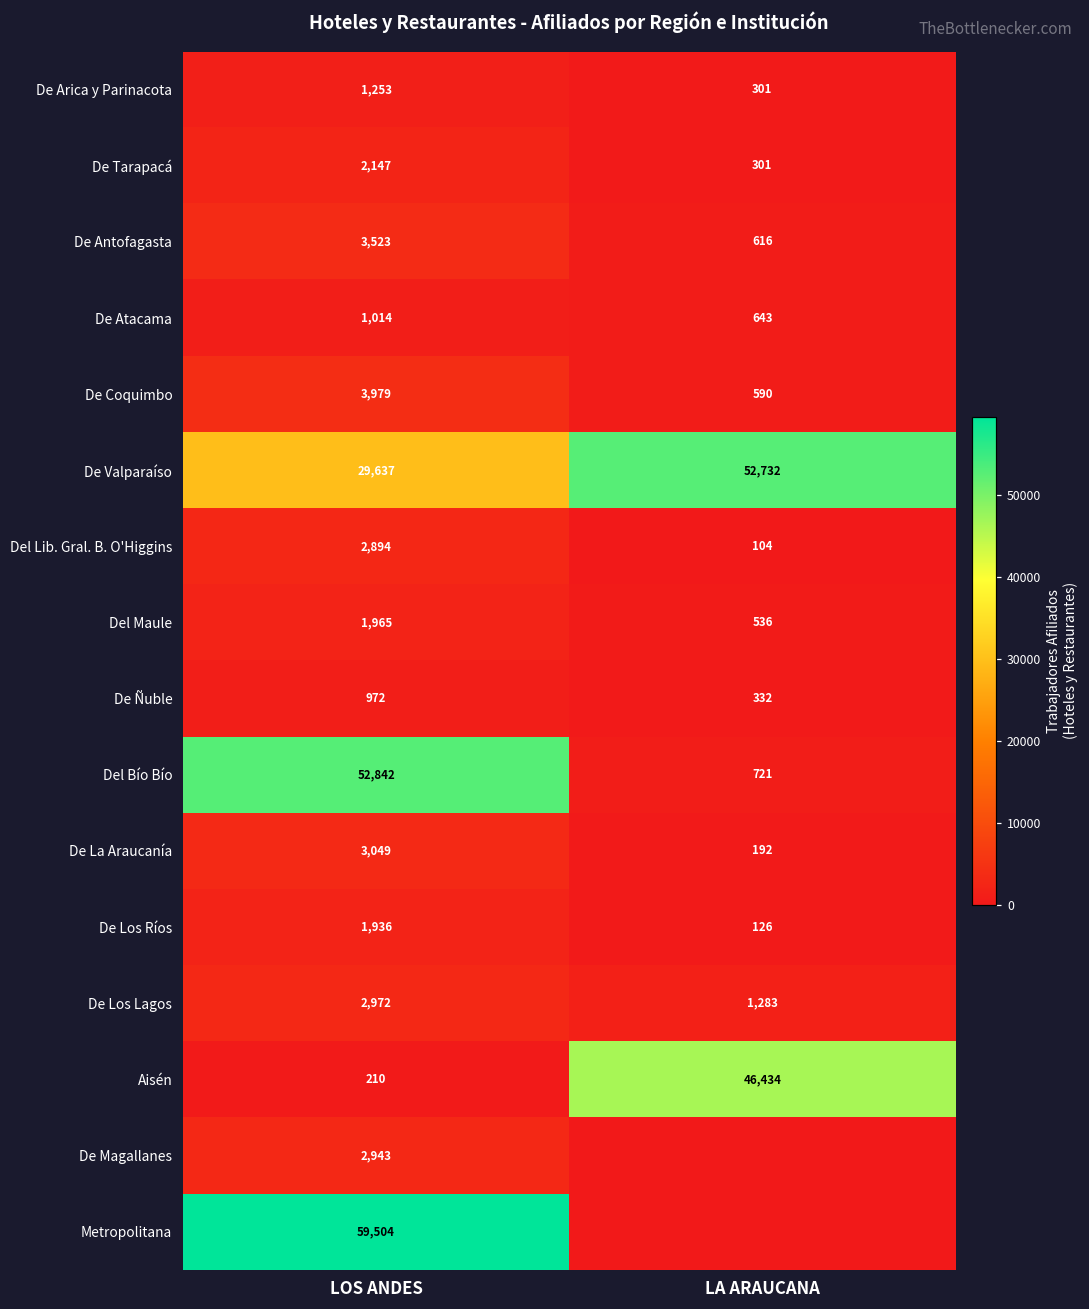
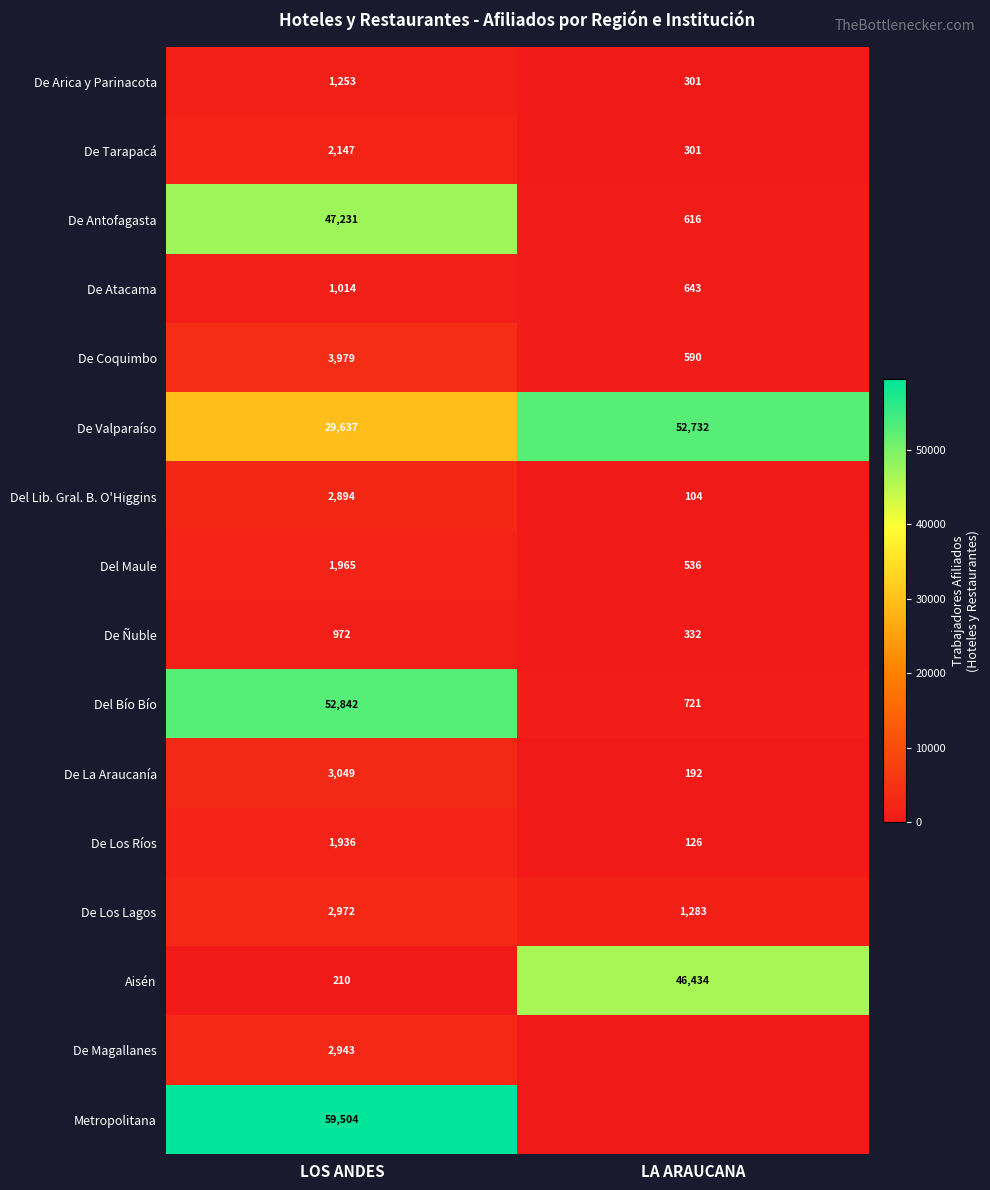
De Antofagasta, LOS ANDES: 3,523 -> 47,231
